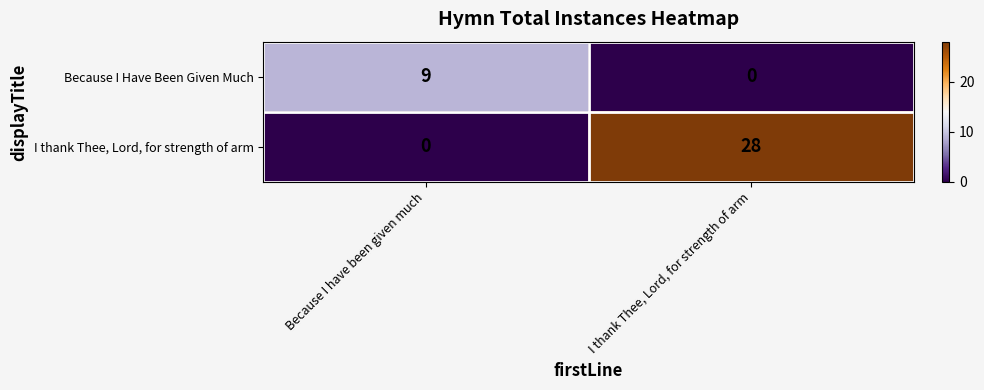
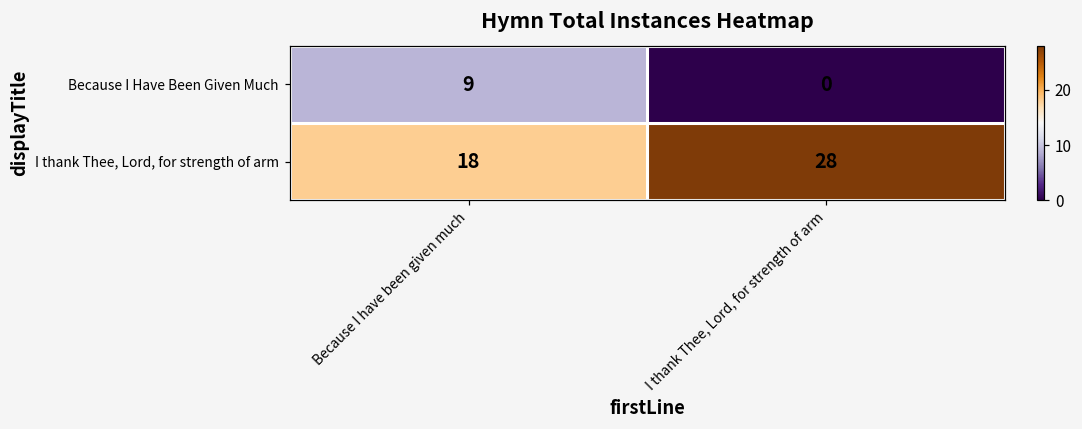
I thank Thee, Lord, for strength of arm, Because I have been given much: 0 -> 18
